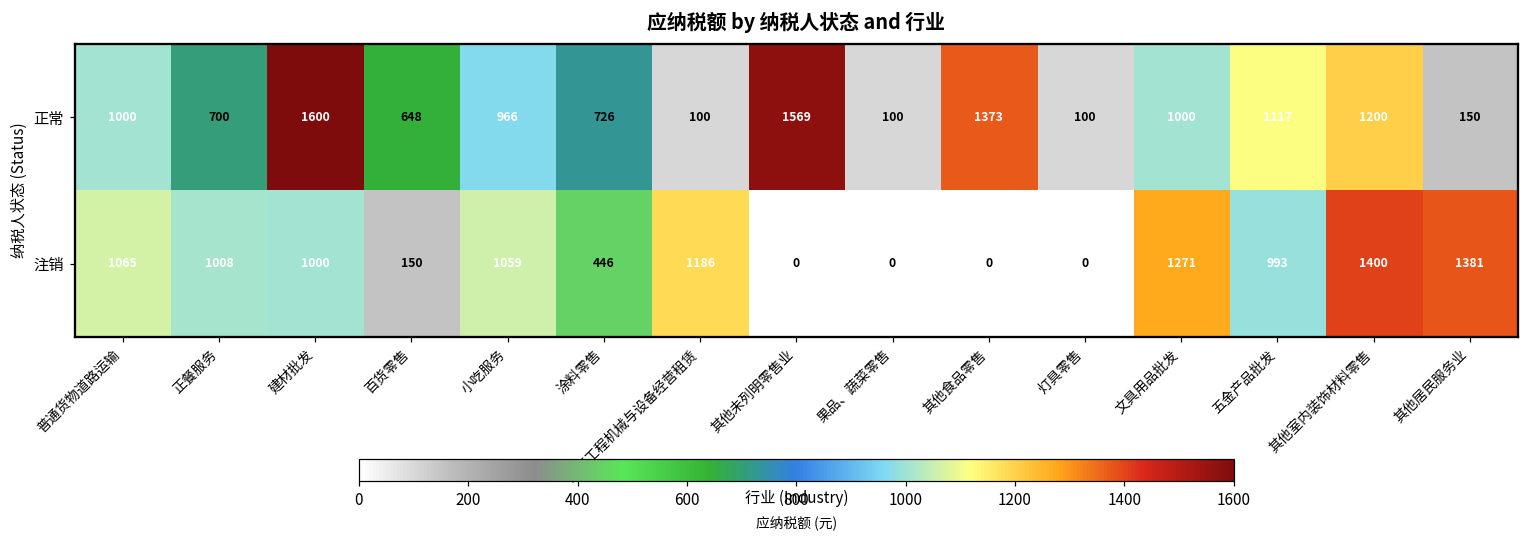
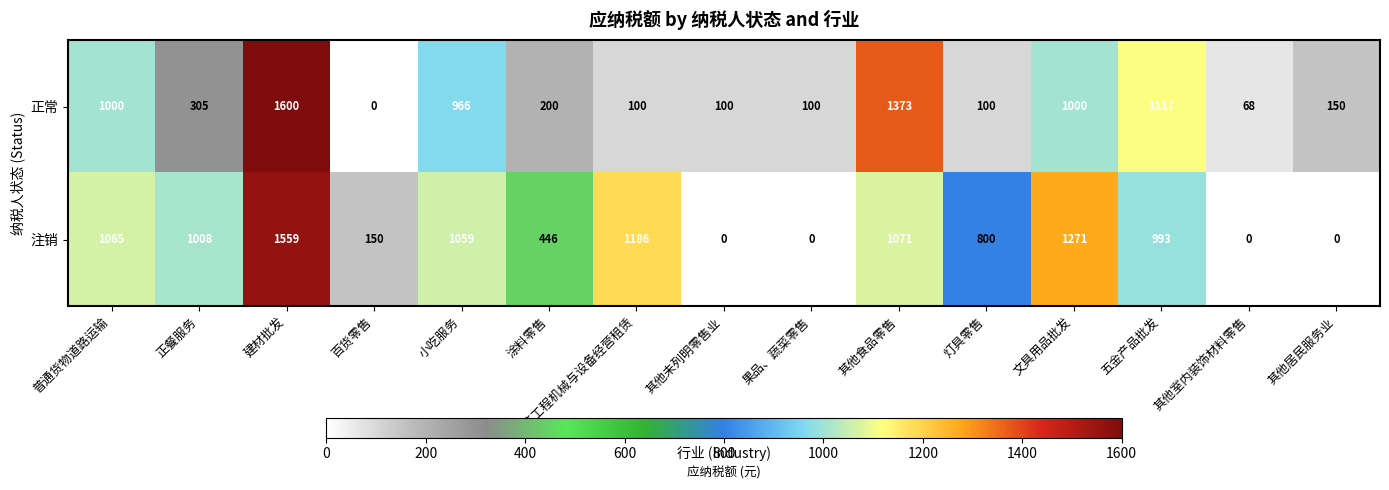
正常, 正餐服务: 700 -> 305
正常, 百货零售: 648 -> 0
正常, 涂料零售: 726 -> 200
正常, 其他未列明零售业: 1569 -> 100
正常, 其他室内装饰材料零售: 1200 -> 68
注销, 建材批发: 1000 -> 1559
注销, 其他食品零售: 0 -> 1071
注销, 灯具零售: 0 -> 800
注销, 其他室内装饰材料零售: 1400 -> 0
注销, 其他居民服务业: 1381 -> 0
